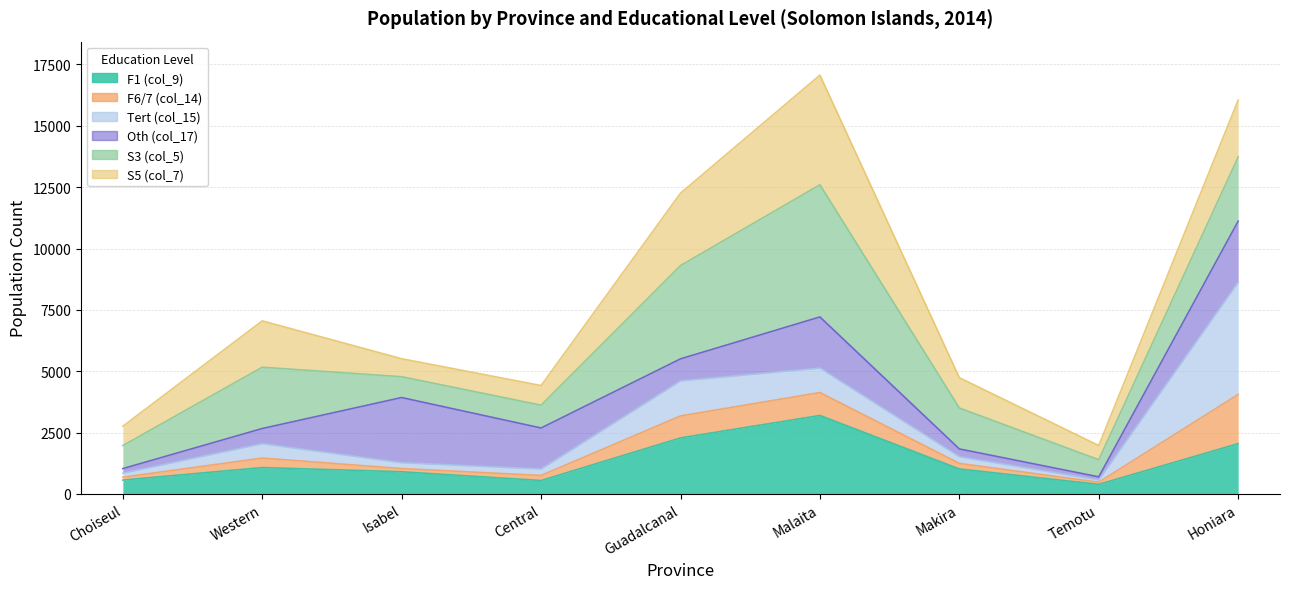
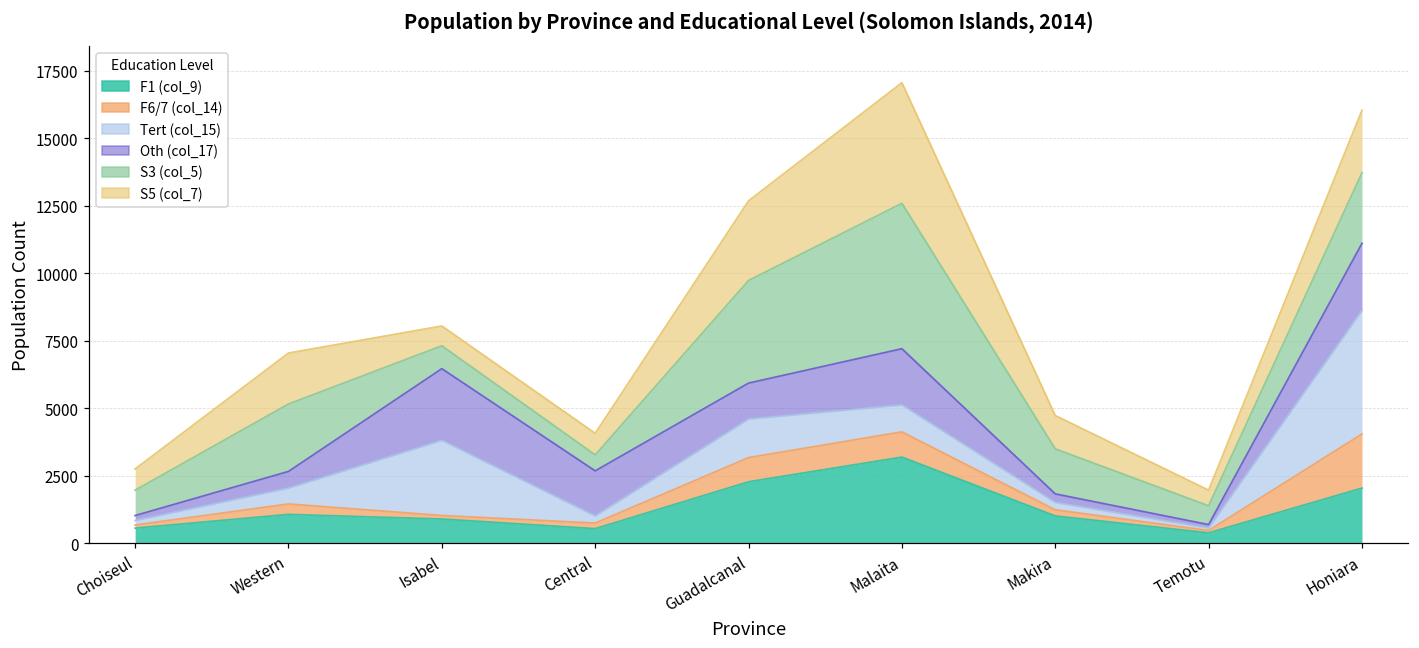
Tert (col_15), Isabel: 200 -> 2800
S3 (col_5), Central: 900 -> 600
Oth (col_17), Guadalcanal: 900 -> 1300
